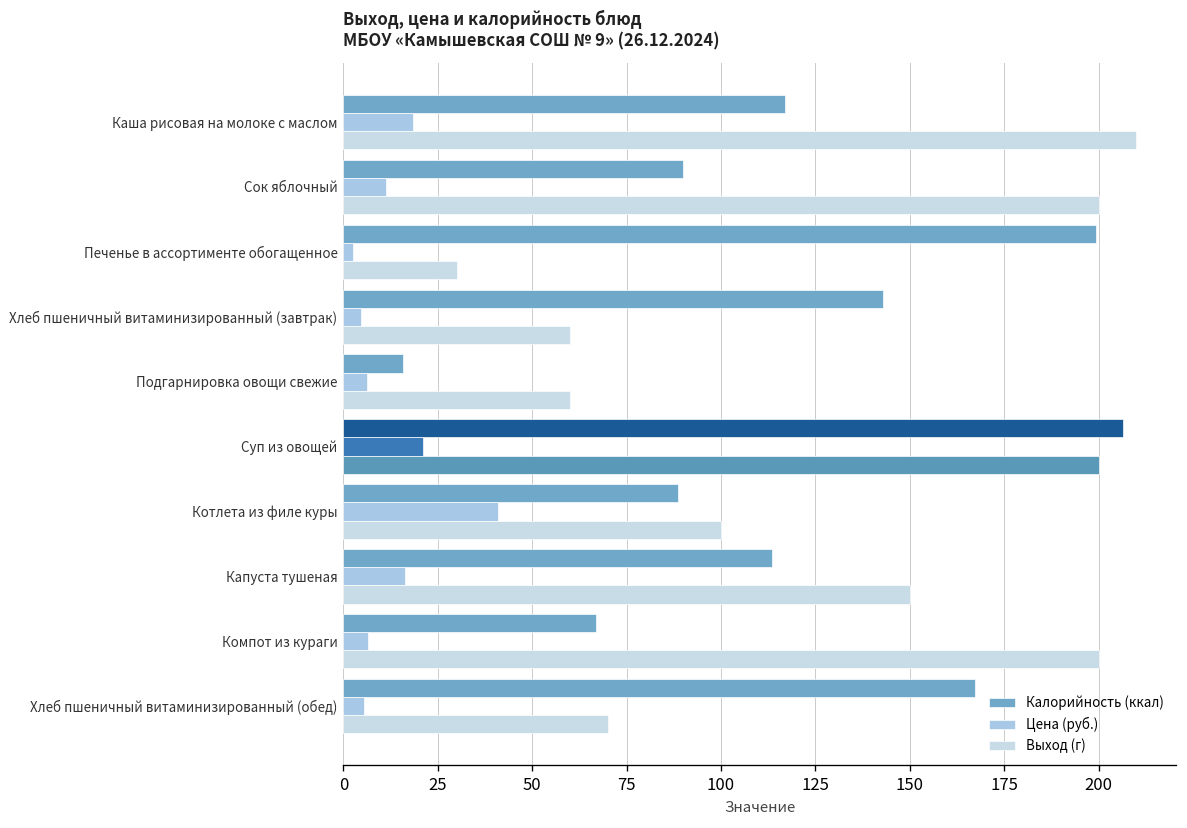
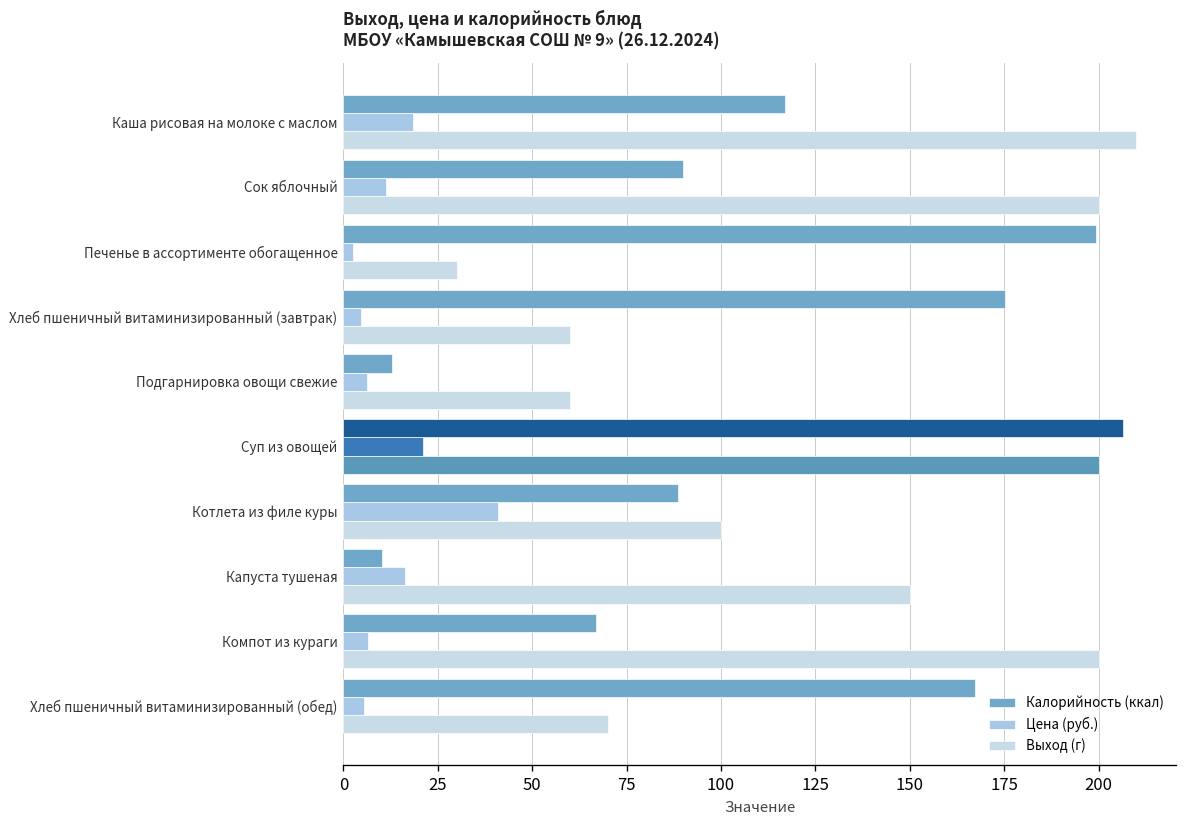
Калорийность (ккал), Хлеб пшеничный витаминизированный (завтрак): 143 -> 175
Калорийность (ккал), Подгарнировка овощи свежие: 16 -> 13
Калорийность (ккал), Капуста тушеная: 114 -> 10
